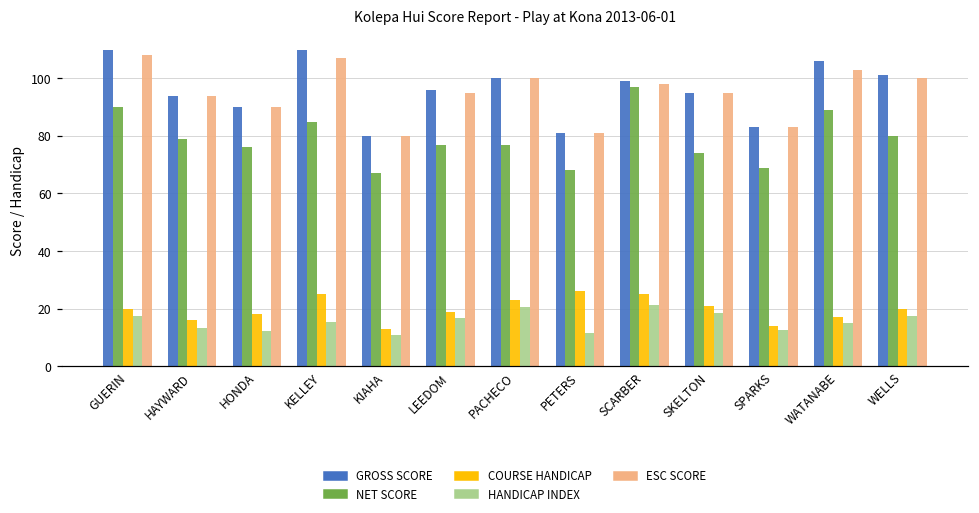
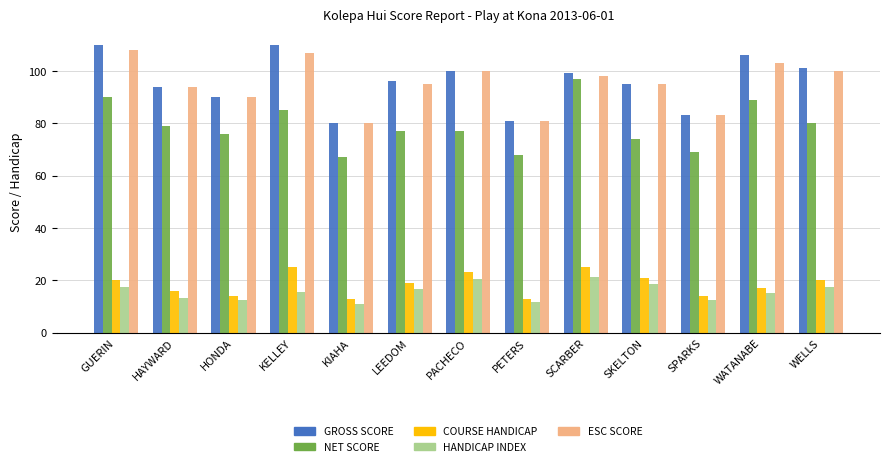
COURSE HANDICAP, HONDA: 18 -> 14
COURSE HANDICAP, PETERS: 26 -> 13
